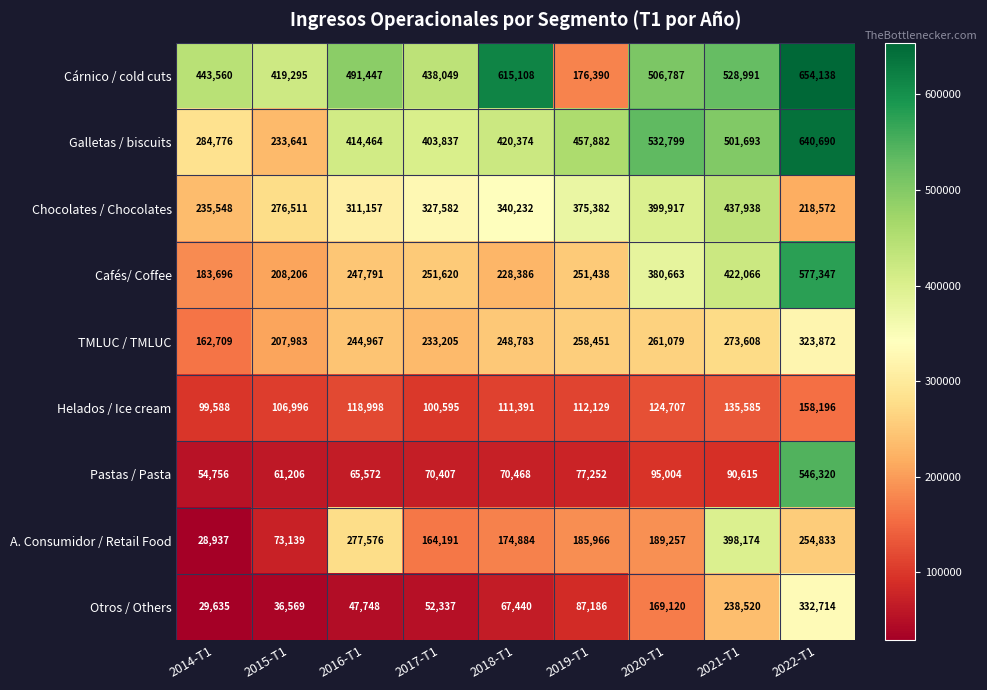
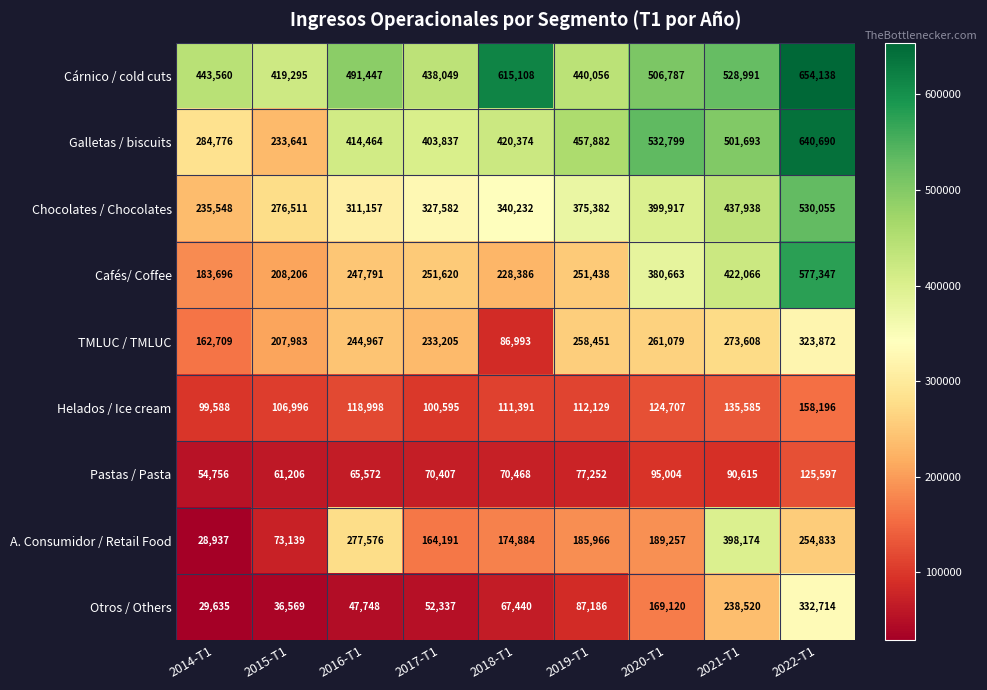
Cárnico / cold cuts, 2019-T1: 176,390 -> 440,056
Chocolates / Chocolates, 2022-T1: 218,572 -> 530,055
TMLUC / TMLUC, 2018-T1: 248,783 -> 86,993
Pastas / Pasta, 2022-T1: 546,320 -> 125,597
